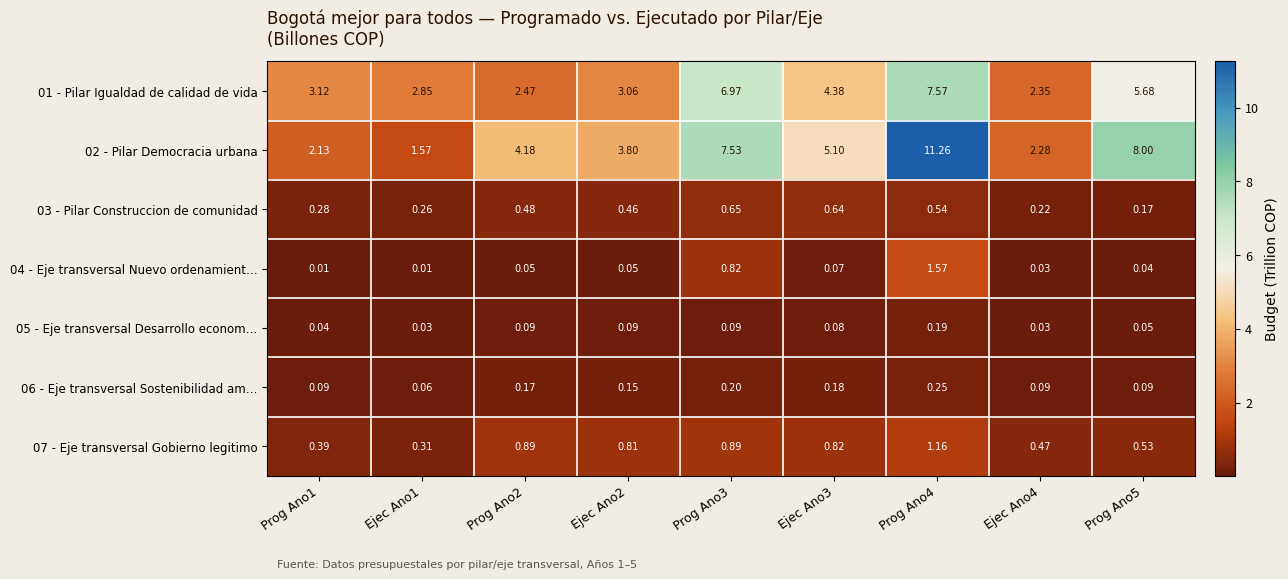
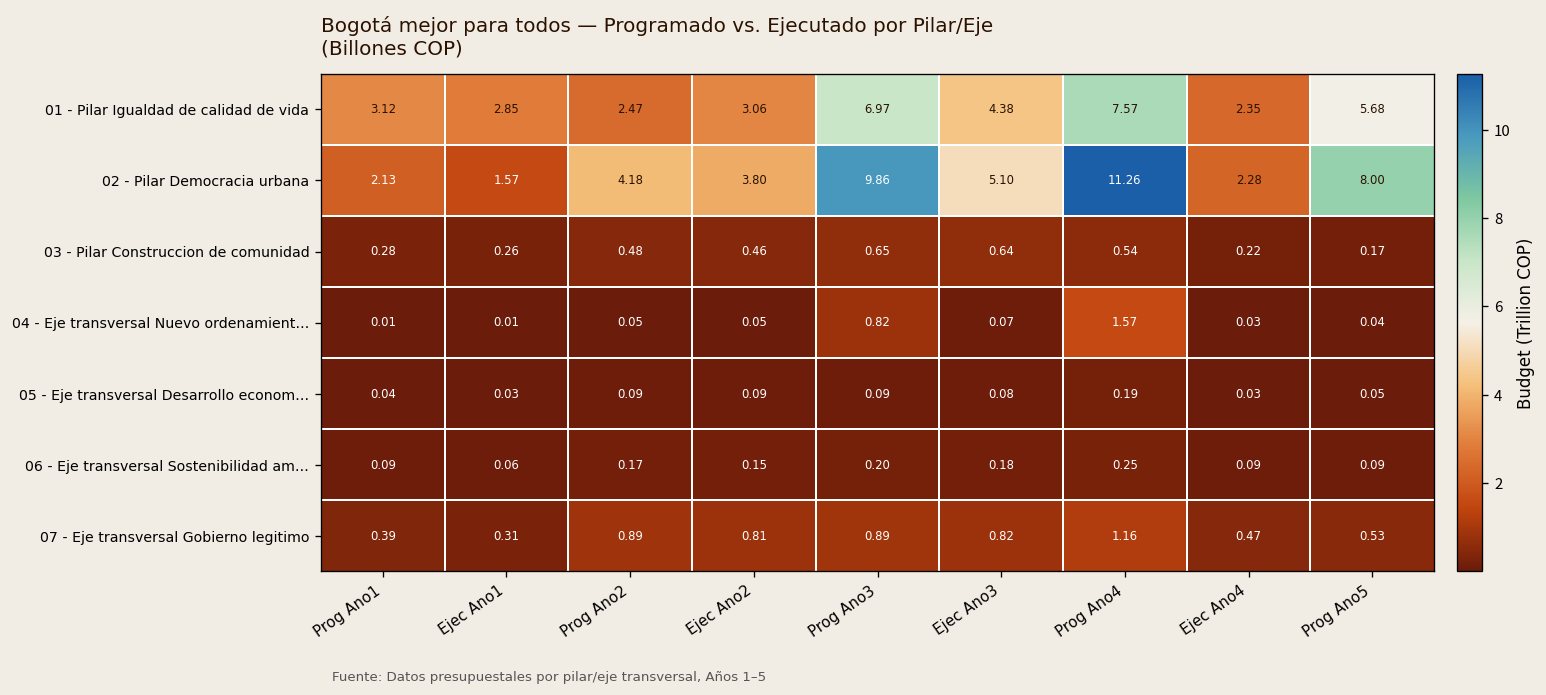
02 - Pilar Democracia urbana, Prog Ano3: 7.53 -> 9.86
